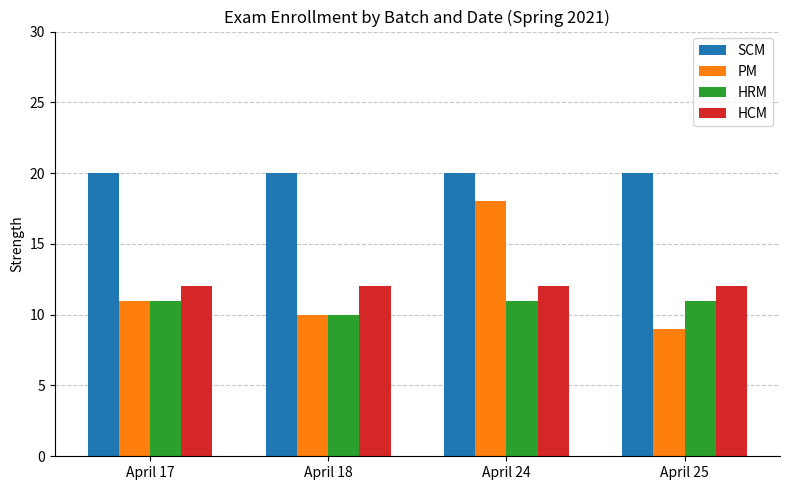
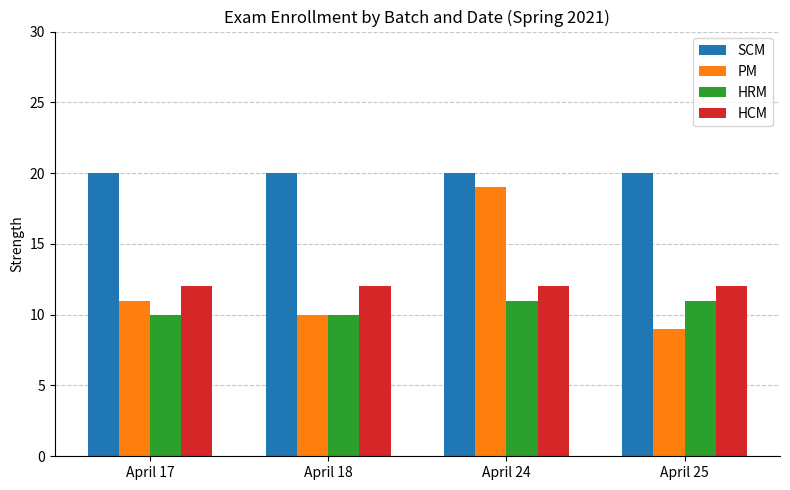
HRM, April 17: 11 -> 10
PM, April 24: 18 -> 19
